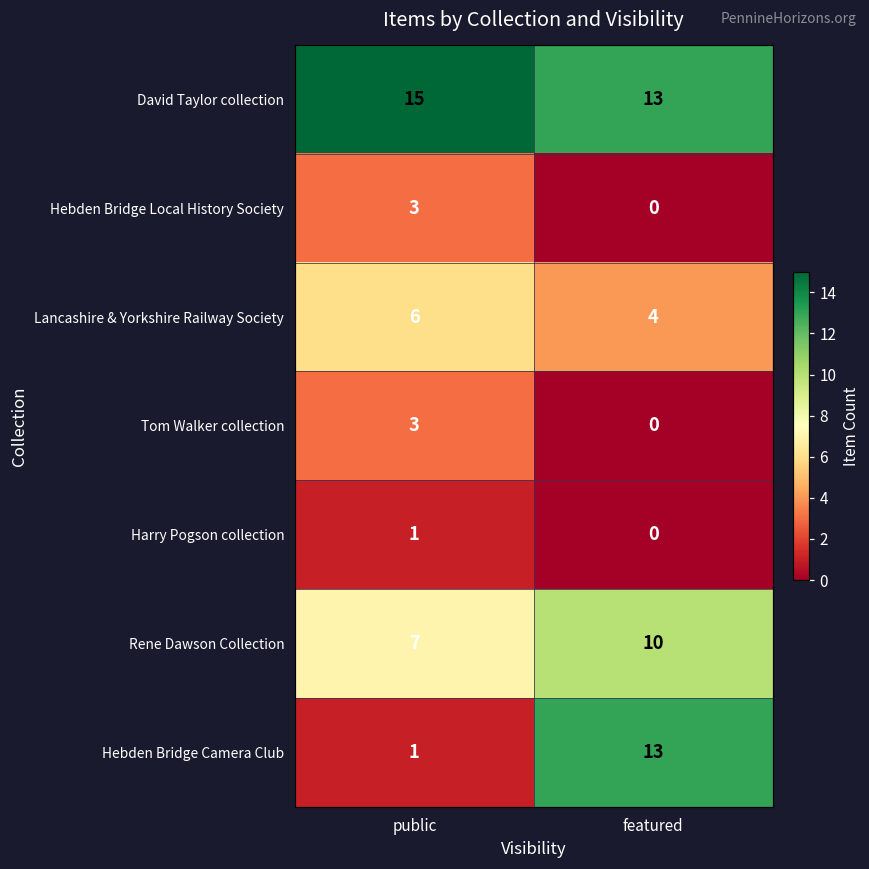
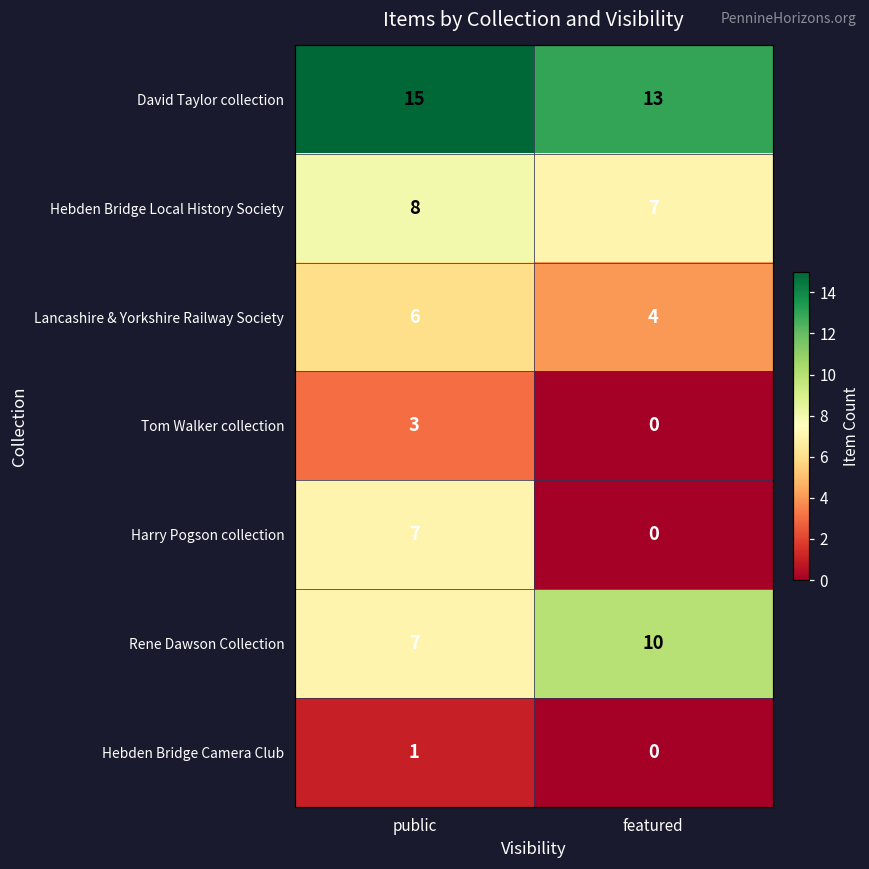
Hebden Bridge Local History Society, public: 3 -> 8
Hebden Bridge Local History Society, featured: 0 -> 7
Harry Pogson collection, public: 1 -> 7
Hebden Bridge Camera Club, featured: 13 -> 0
